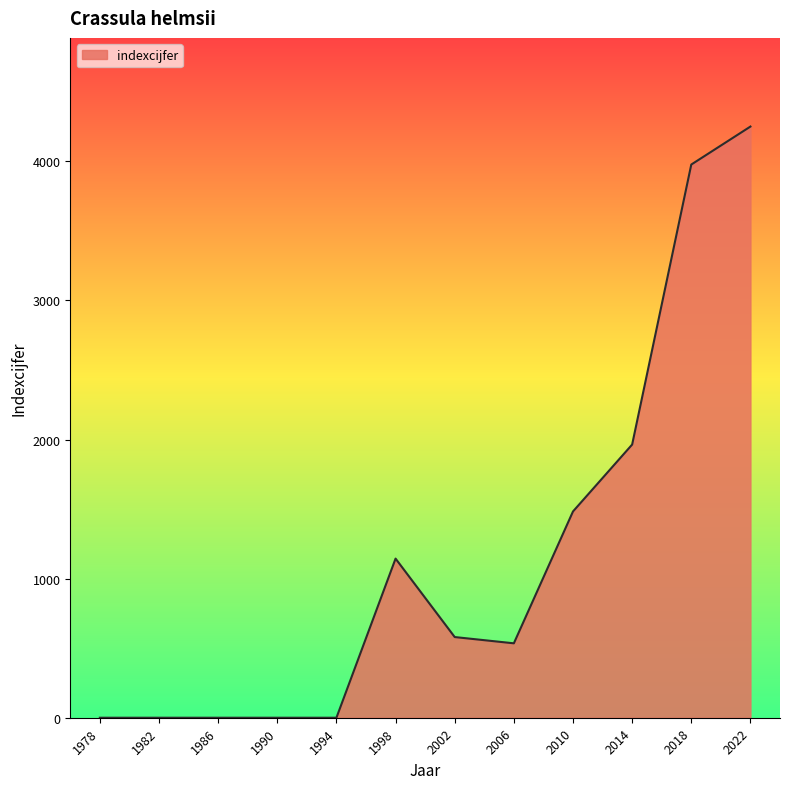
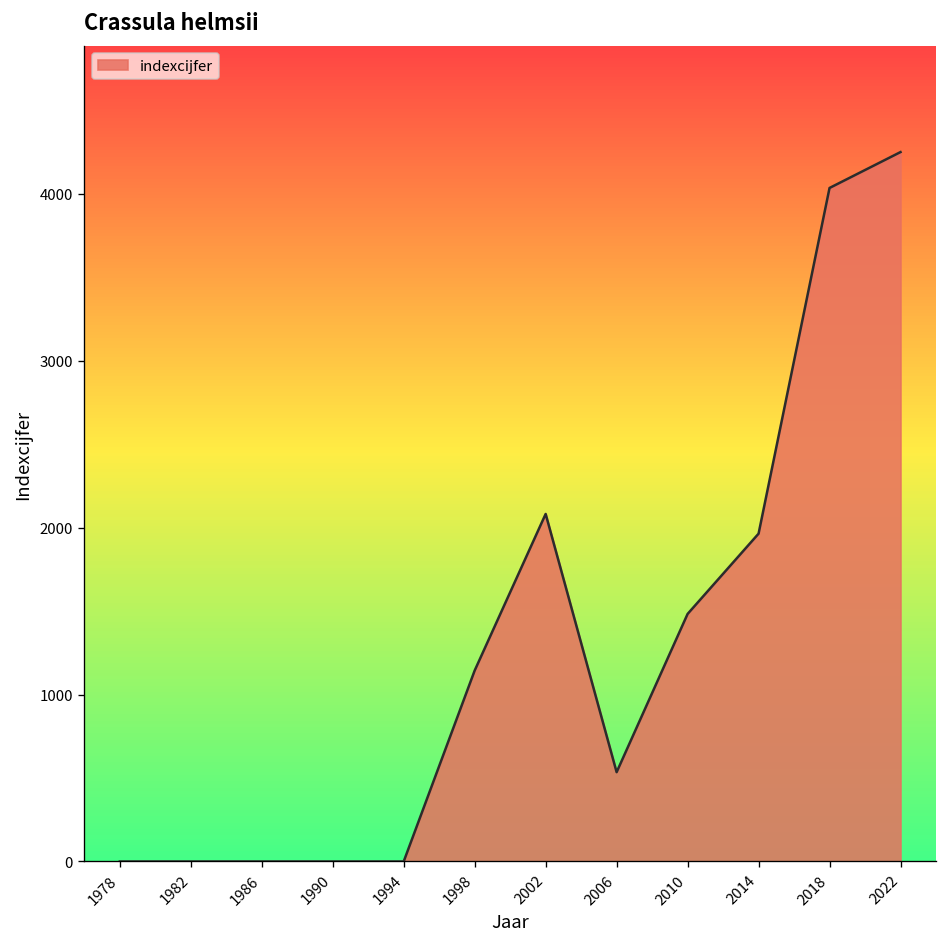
2002: 580 -> 2080
2018: 3980 -> 4040
